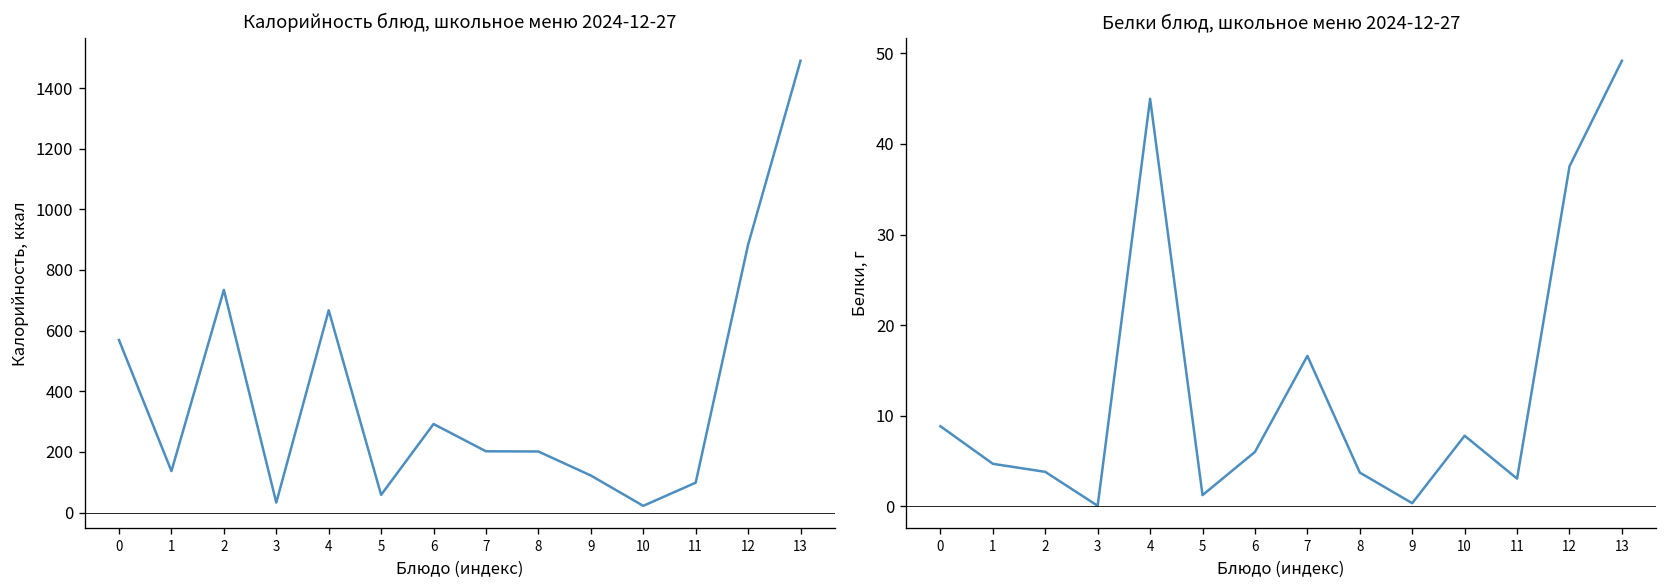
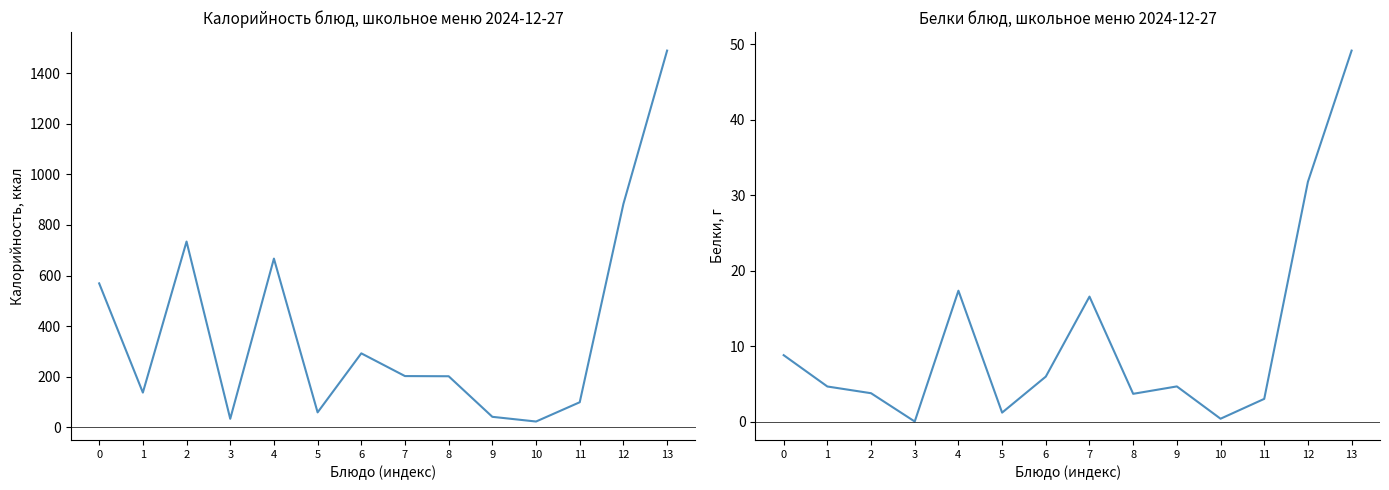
Калорийность блюд, школьное меню 2024-12-27, 9: 120 -> 40
Белки блюд, школьное меню 2024-12-27, 4: 45 -> 17
Белки блюд, школьное меню 2024-12-27, 9: 0 -> 5
Белки блюд, школьное меню 2024-12-27, 10: 8 -> 0
Белки блюд, школьное меню 2024-12-27, 12: 38 -> 32
